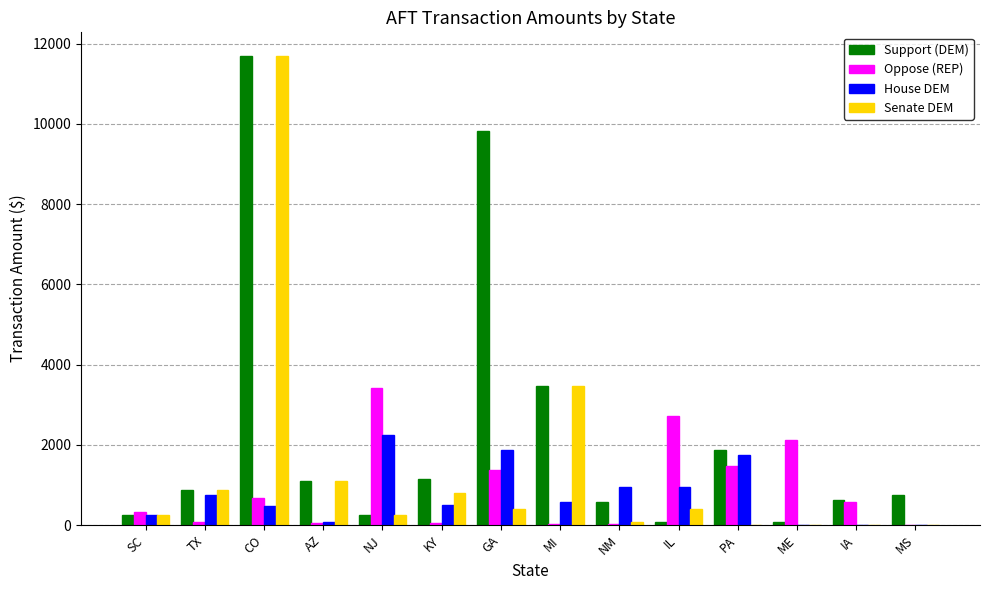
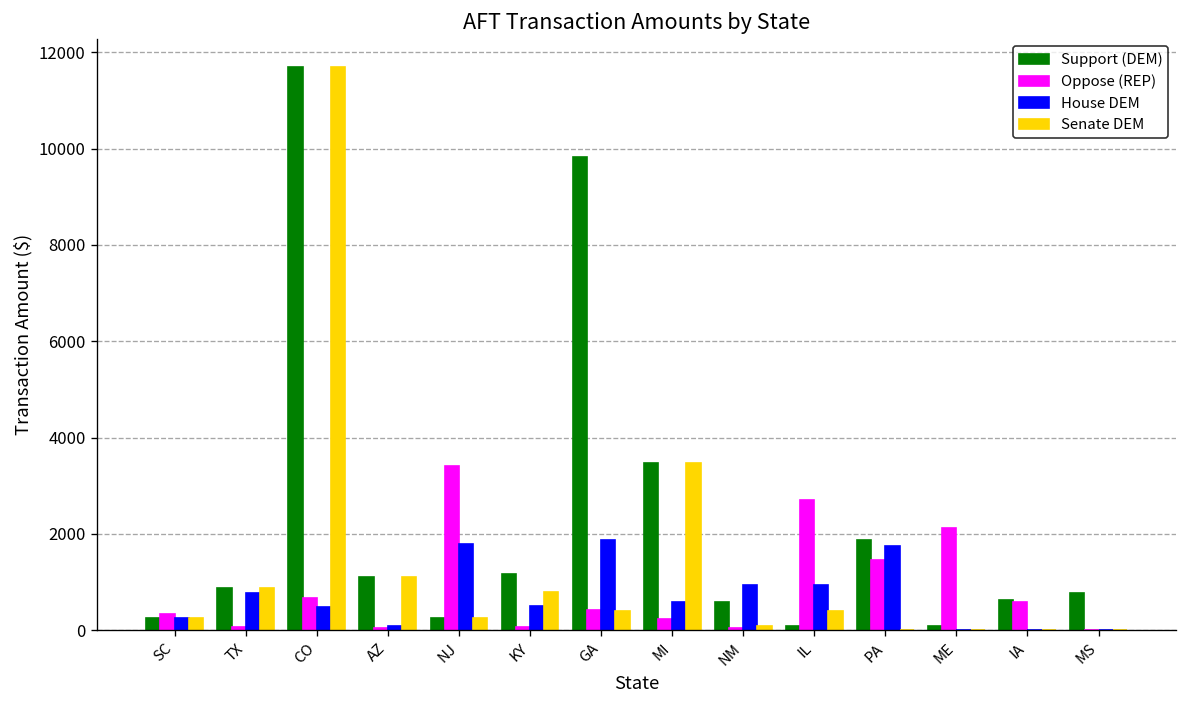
House DEM, NJ: 2200 -> 1800
Oppose (REP), GA: 1400 -> 400
Oppose (REP), MI: 0 -> 200
